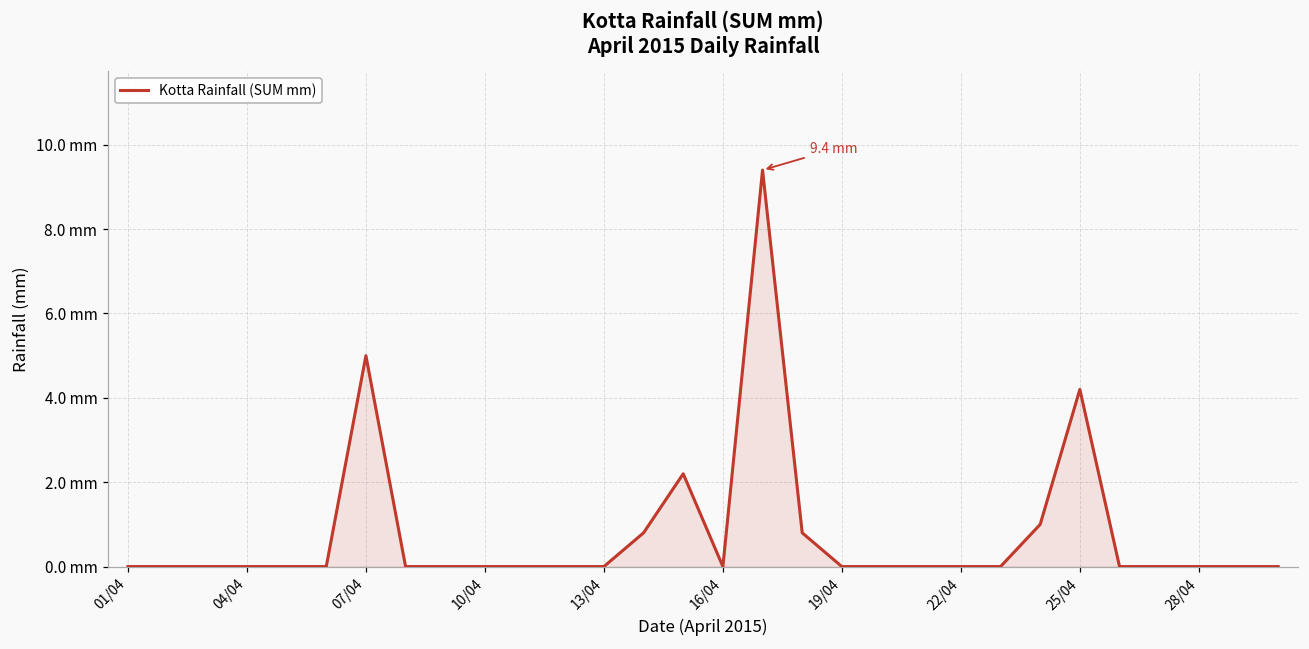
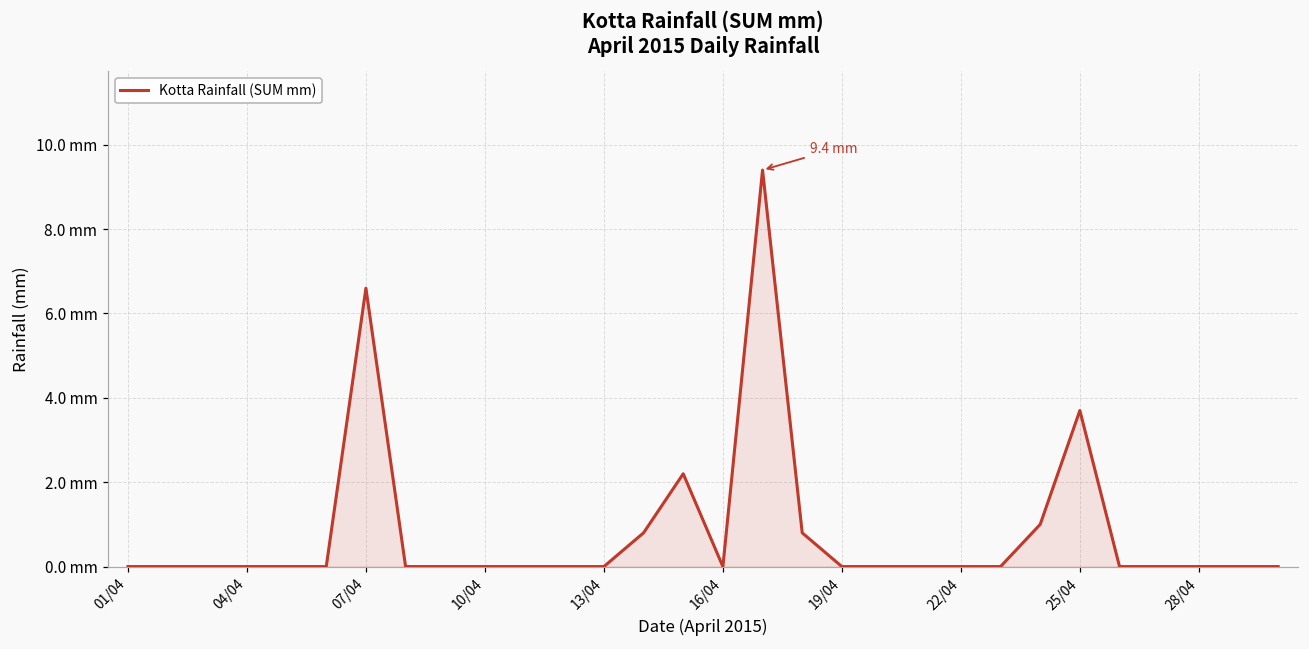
07/04: 5.0 mm -> 6.6 mm
25/04: 4.2 mm -> 3.7 mm
